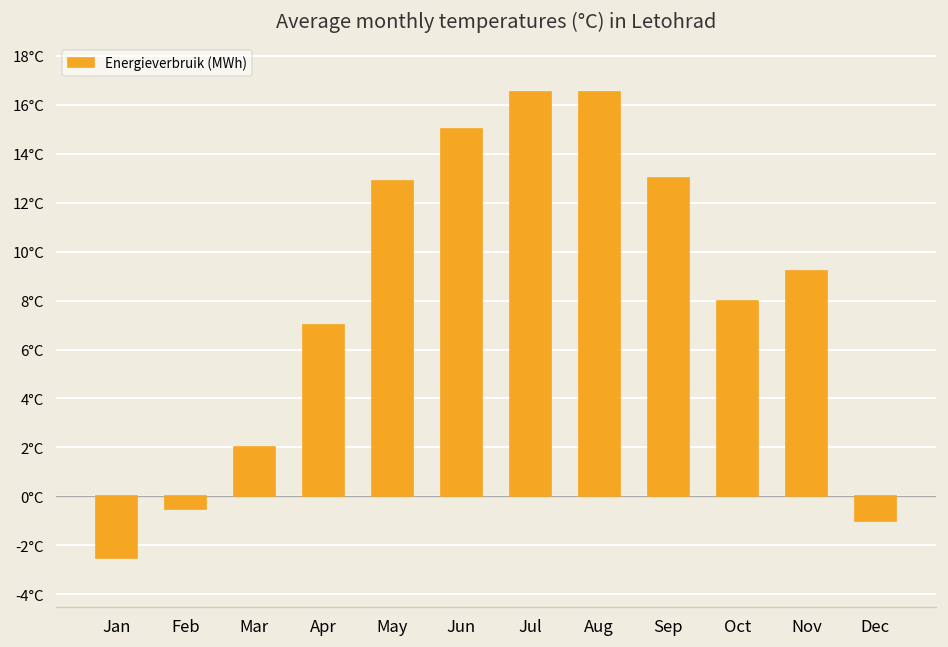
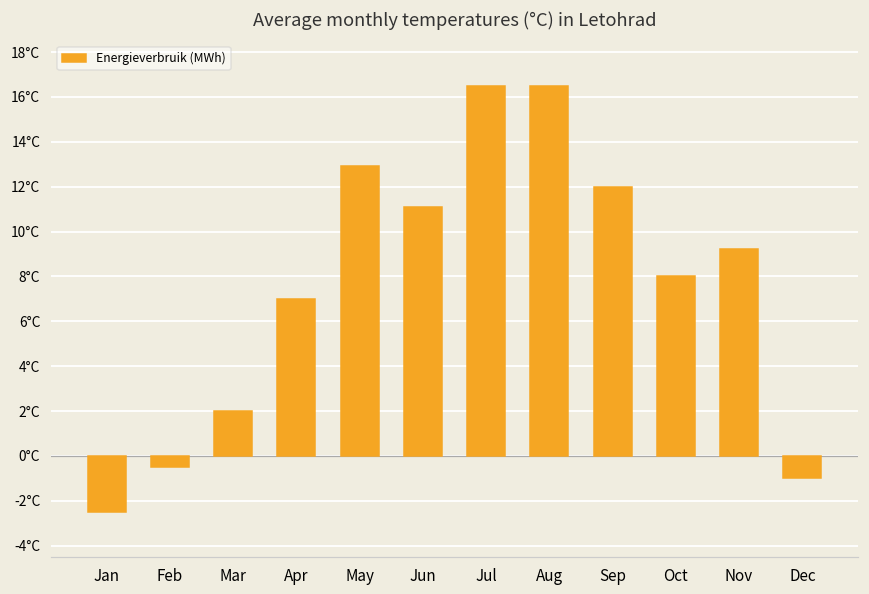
Jun: 15.0°C -> 11.1°C
Sep: 13°C -> 12°C
